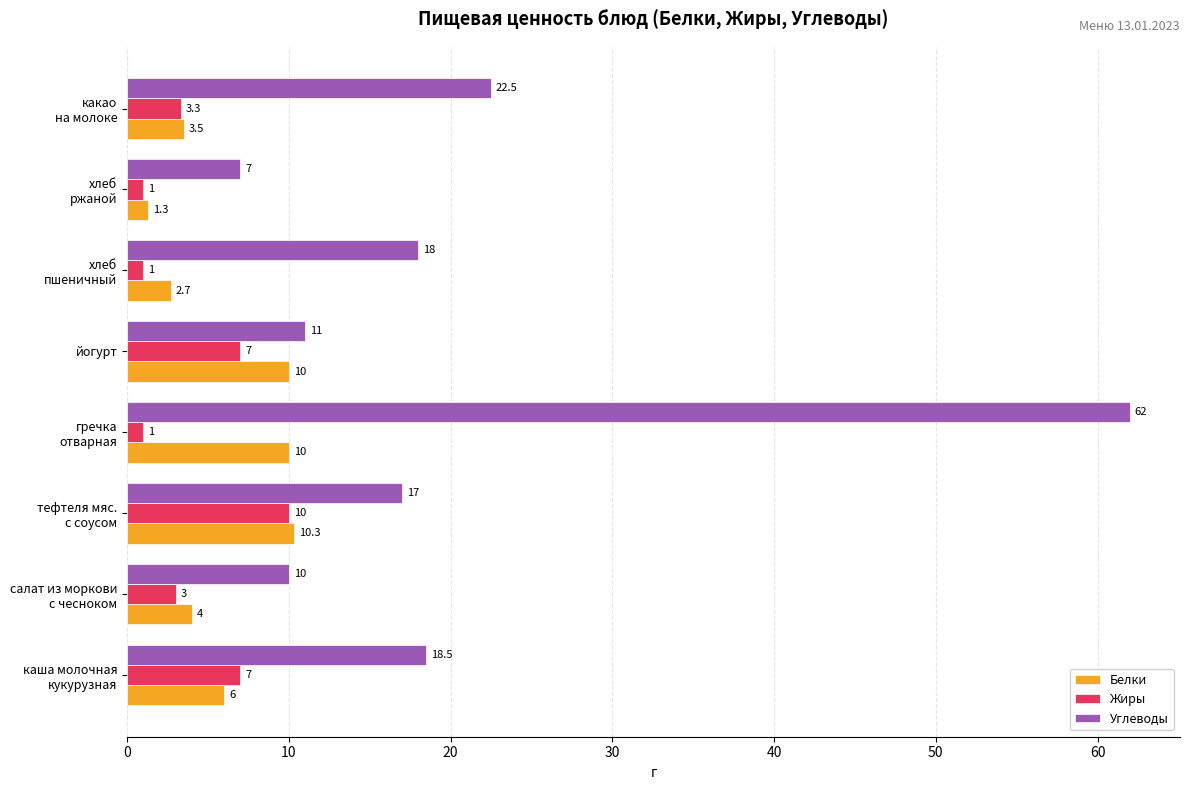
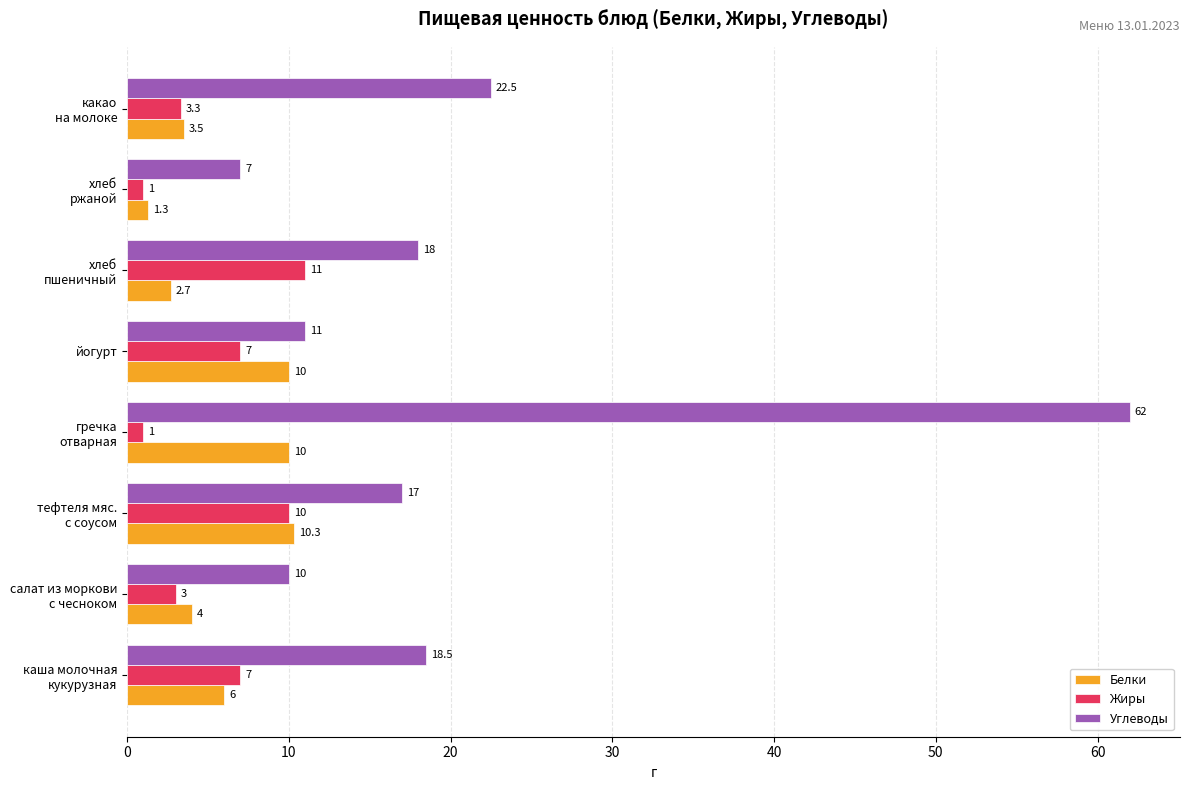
Жиры, хлеб пшеничный: 1 -> 11
